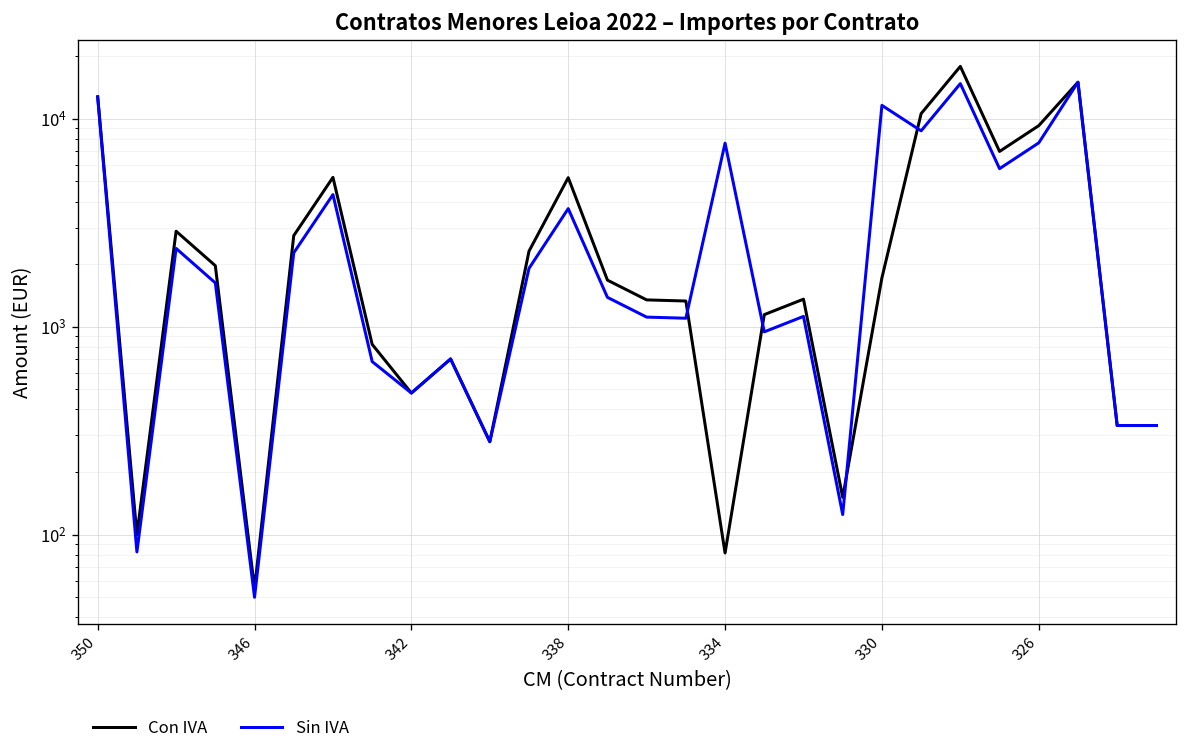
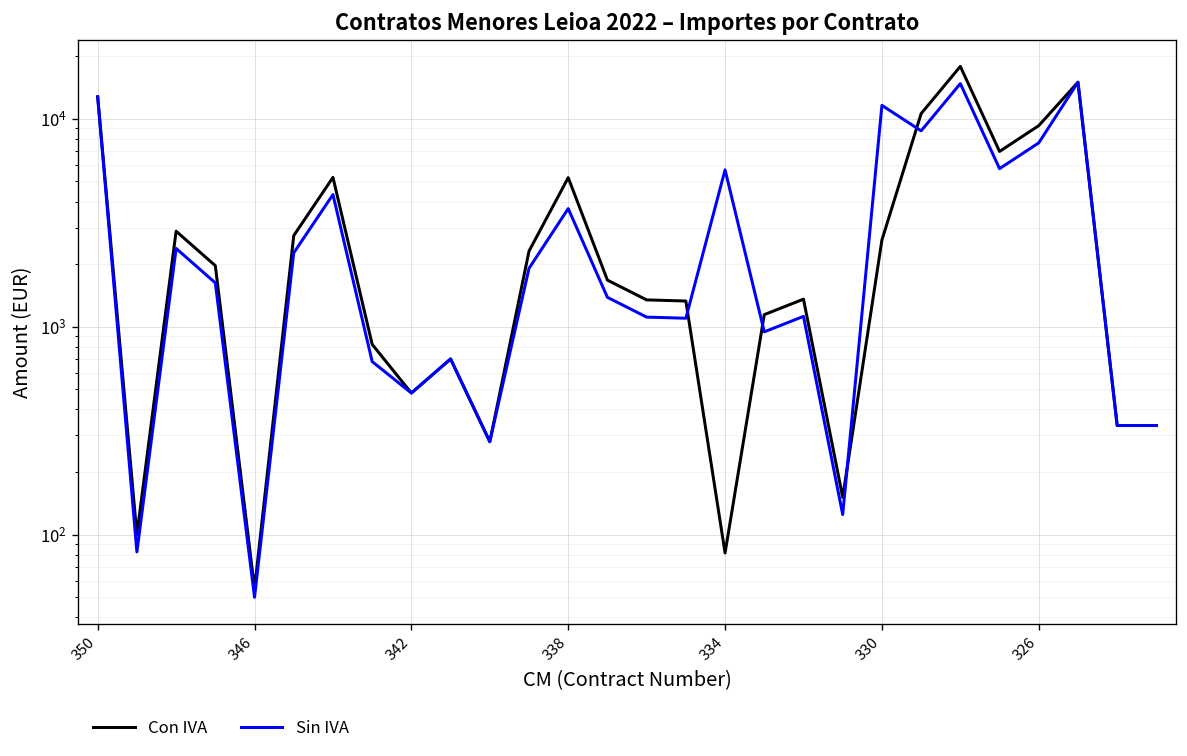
Sin IVA, 334: 8000 -> 5700
Con IVA, 330: 1700 -> 2600
